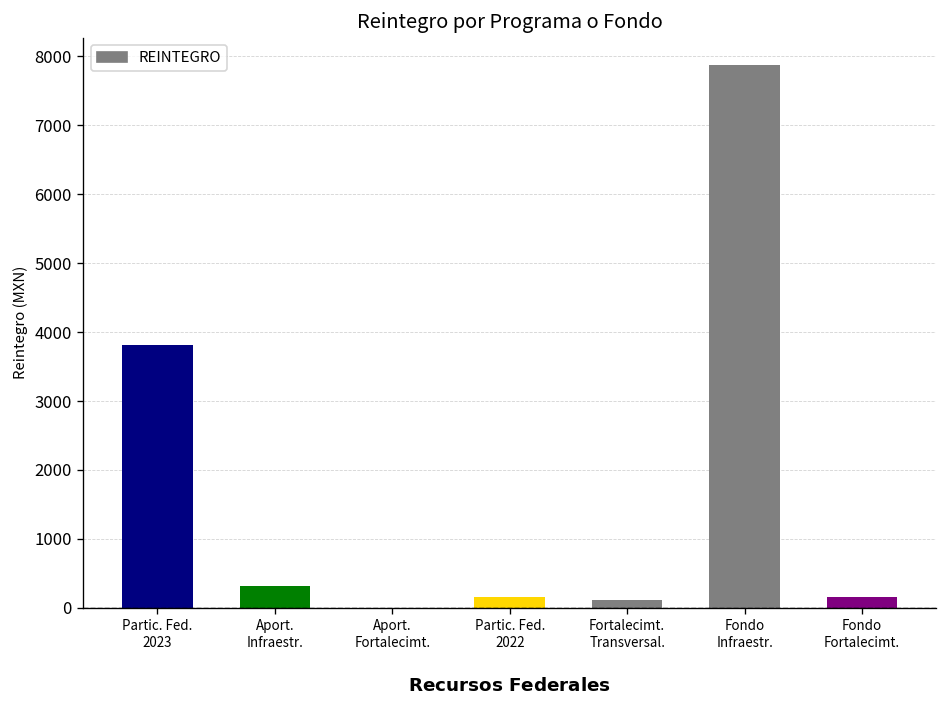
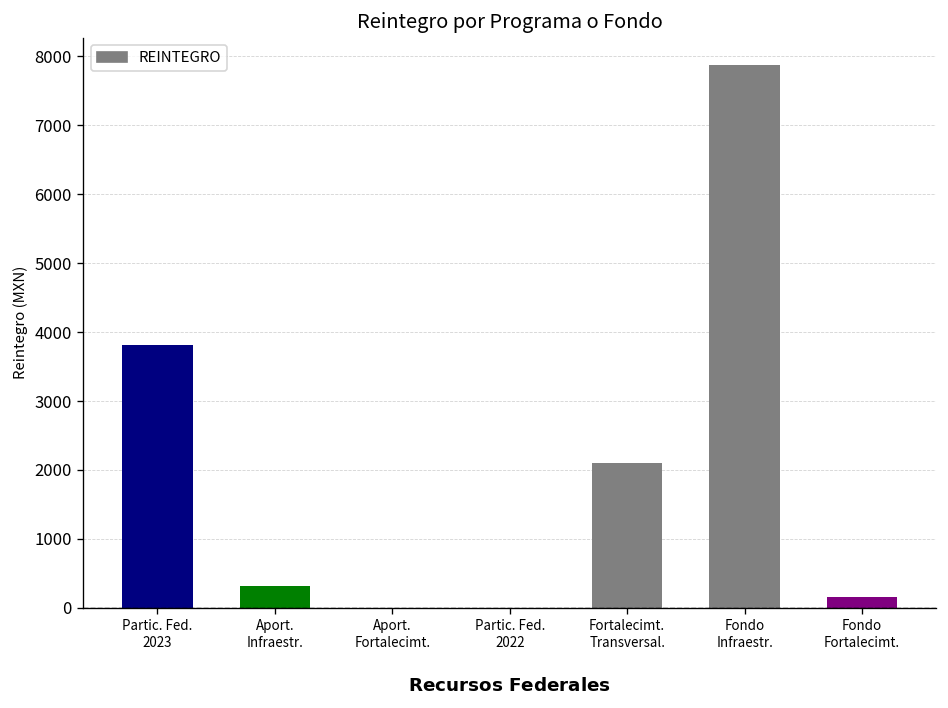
Partic. Fed. 2022: 200 -> 0
Fortalecimt. Transversal.: 100 -> 2100
